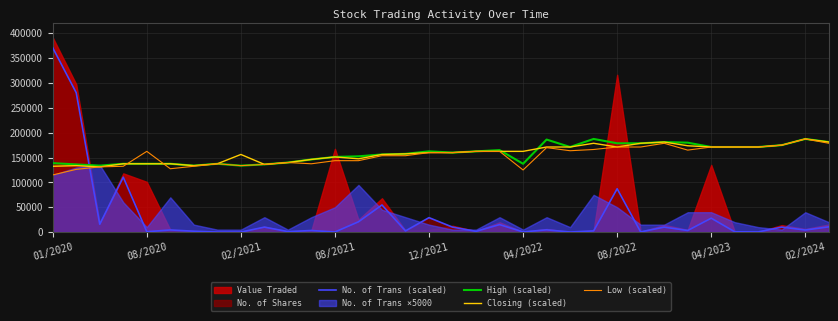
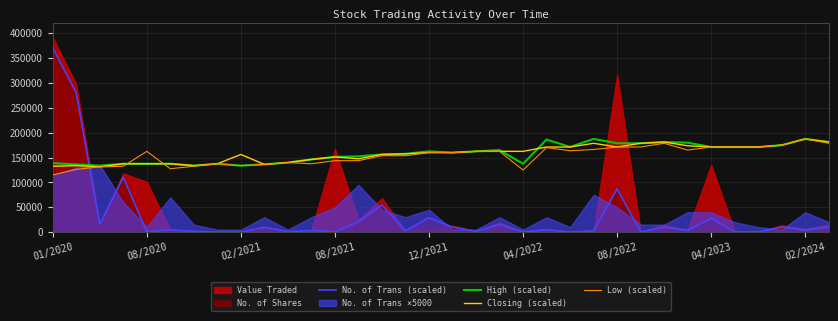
No. of Trans ×5000, 12/2021: 20000 -> 50000
